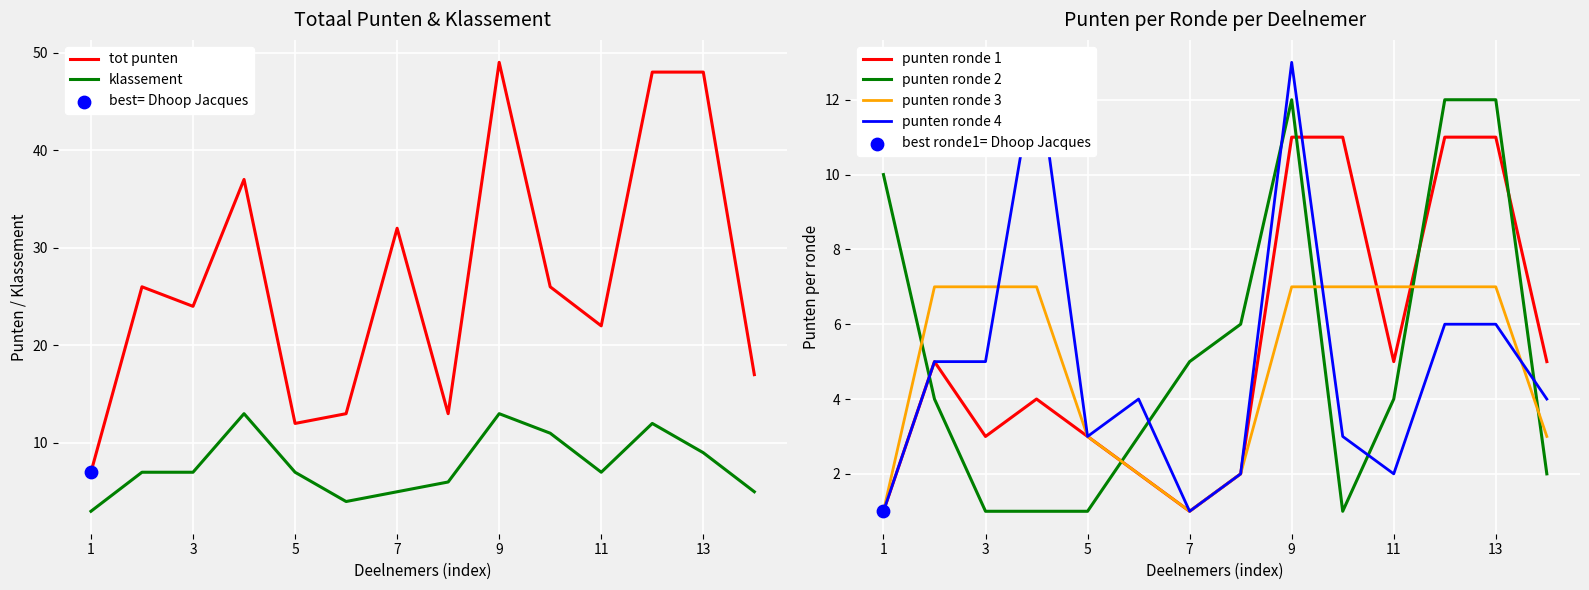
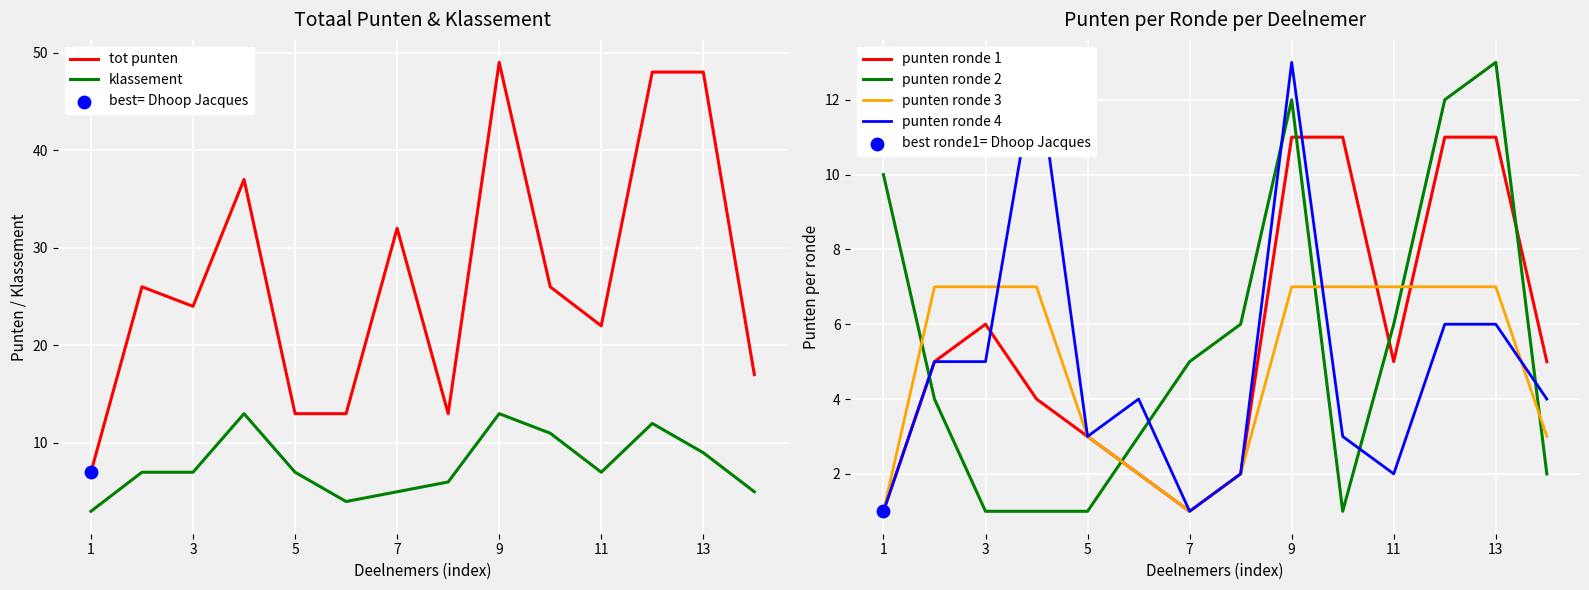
Totaal Punten & Klassement, tot punten, 5: 12 -> 13
Punten per Ronde per Deelnemer, punten ronde 1, 3: 3 -> 6
Punten per Ronde per Deelnemer, punten ronde 2, 11: 4 -> 6
Punten per Ronde per Deelnemer, punten ronde 2, 13: 12 -> 13
